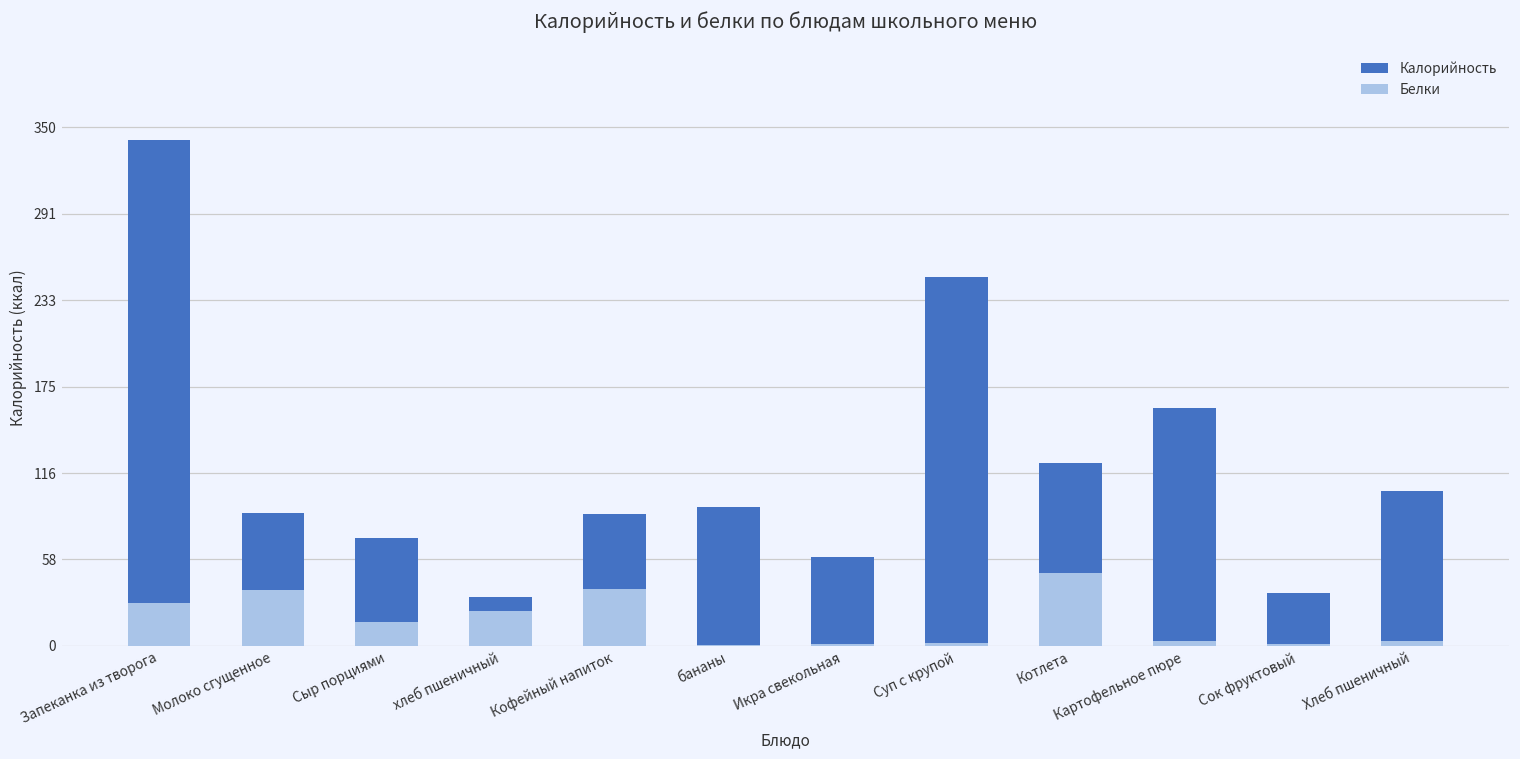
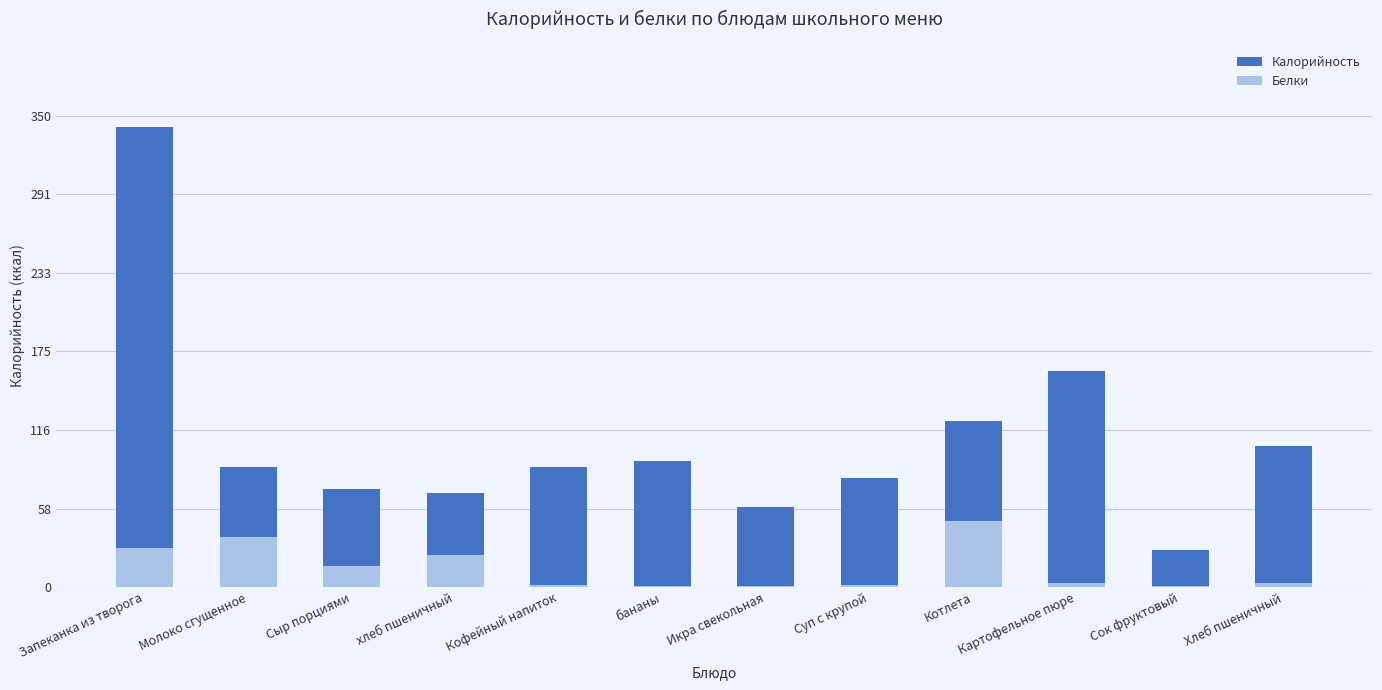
Калорийность, хлеб пшеничный: 33 -> 70
Белки, Кофейный напиток: 39 -> 1
Калорийность, Суп с крупой: 249 -> 81
Калорийность, Сок фруктовый: 36 -> 28
